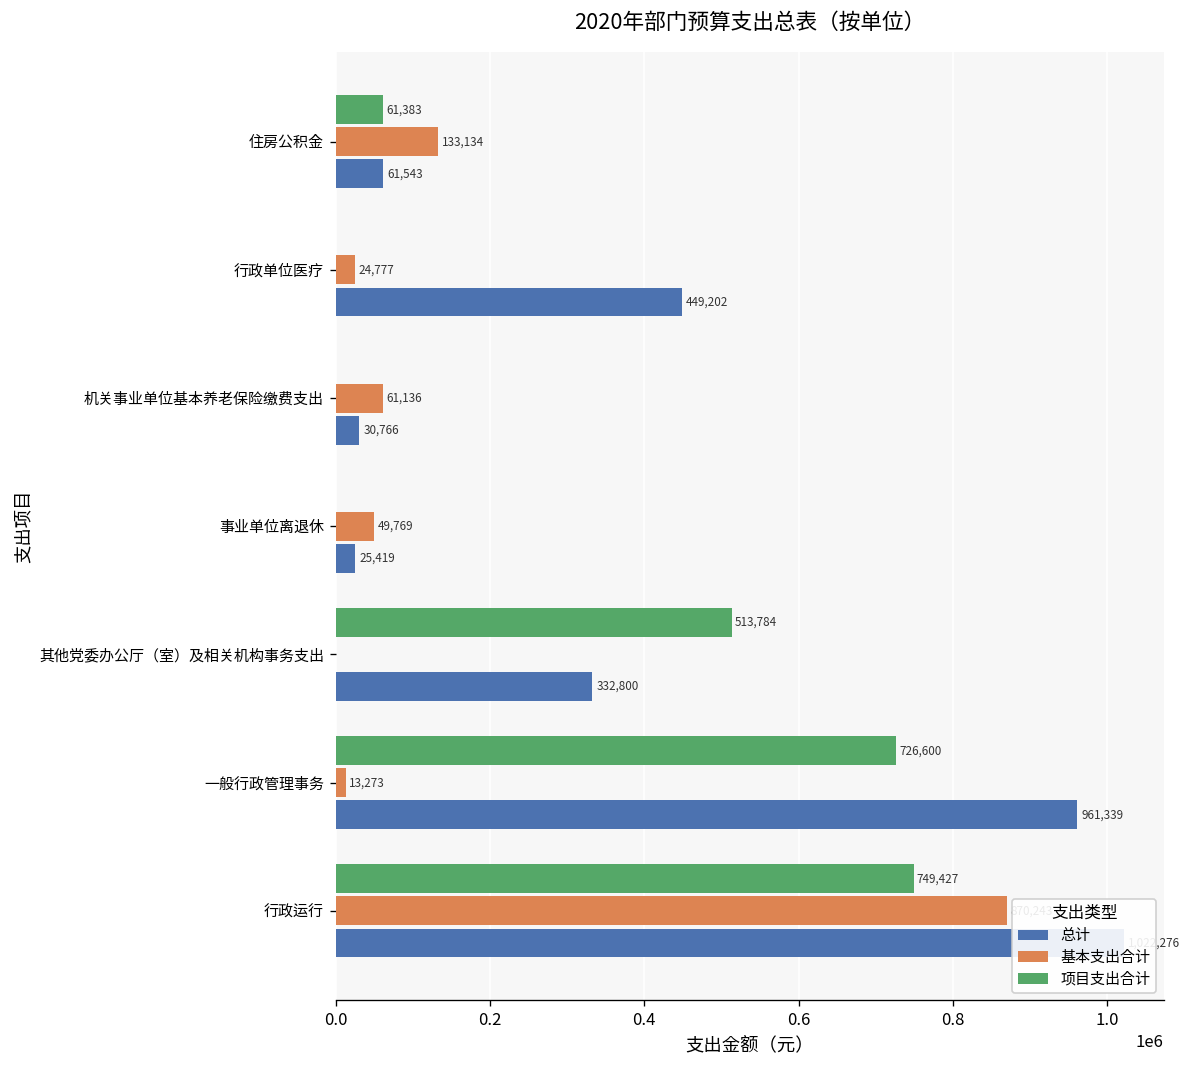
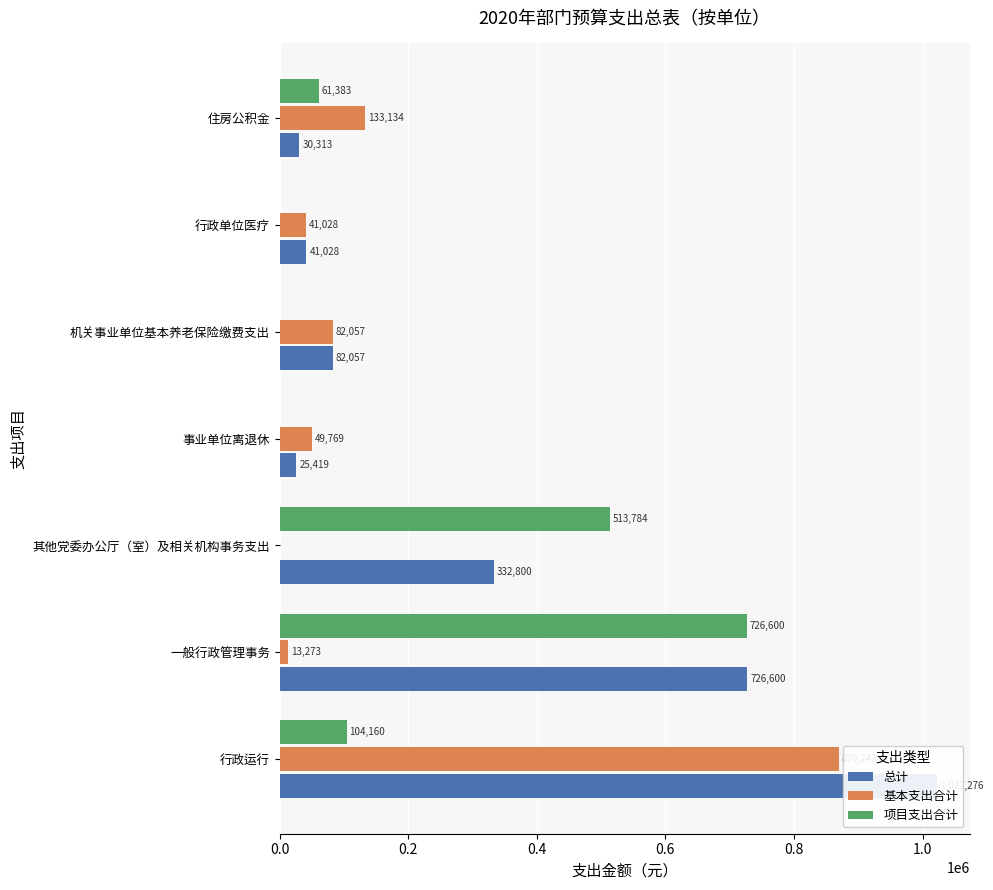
总计, 住房公积金: 61,543 -> 30,313
基本支出合计, 行政单位医疗: 24,777 -> 41,028
总计, 行政单位医疗: 449,202 -> 41,028
基本支出合计, 机关事业单位基本养老保险缴费支出: 61,136 -> 82,057
总计, 机关事业单位基本养老保险缴费支出: 30,766 -> 82,057
总计, 一般行政管理事务: 961,339 -> 726,600
项目支出合计, 行政运行: 749,427 -> 104,160
